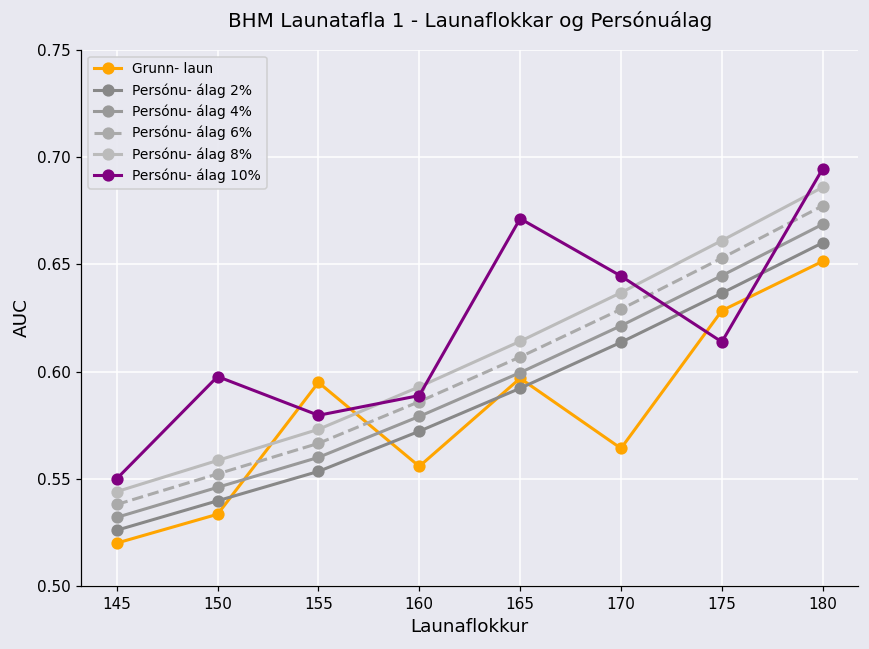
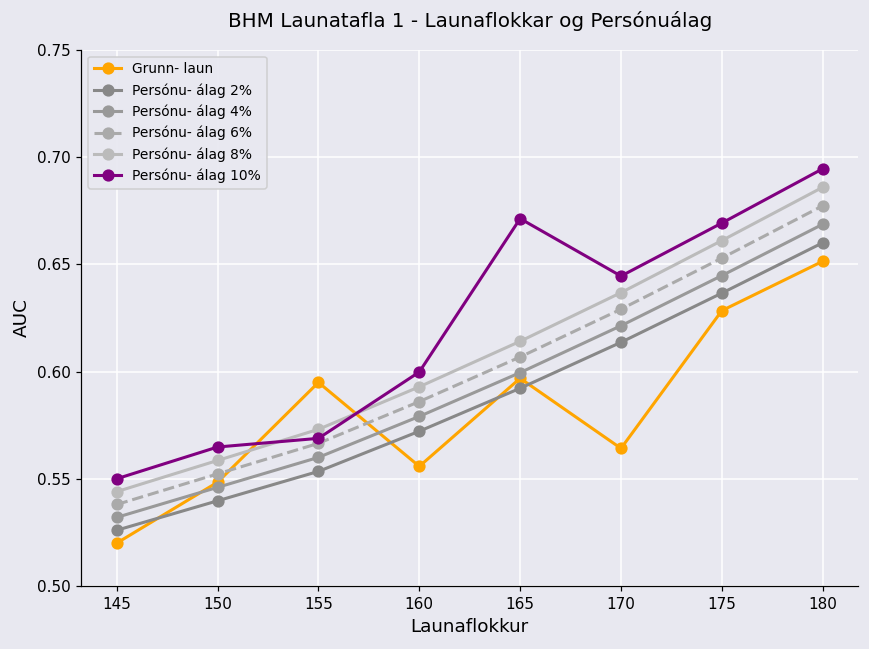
Grunn- laun, 150: 0.533 -> 0.548
Persónu- álag 10%, 150: 0.598 -> 0.565
Persónu- álag 10%, 155: 0.580 -> 0.569
Persónu- álag 10%, 160: 0.589 -> 0.600
Persónu- álag 10%, 175: 0.614 -> 0.669
